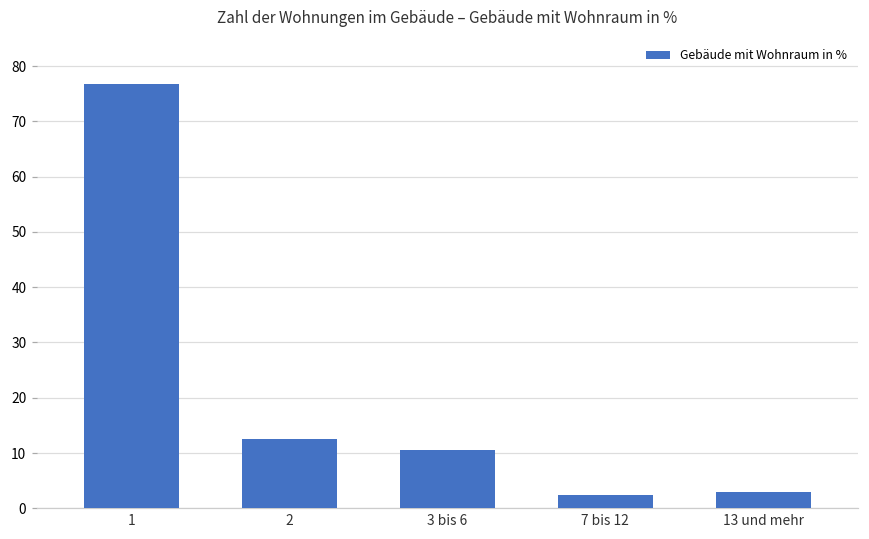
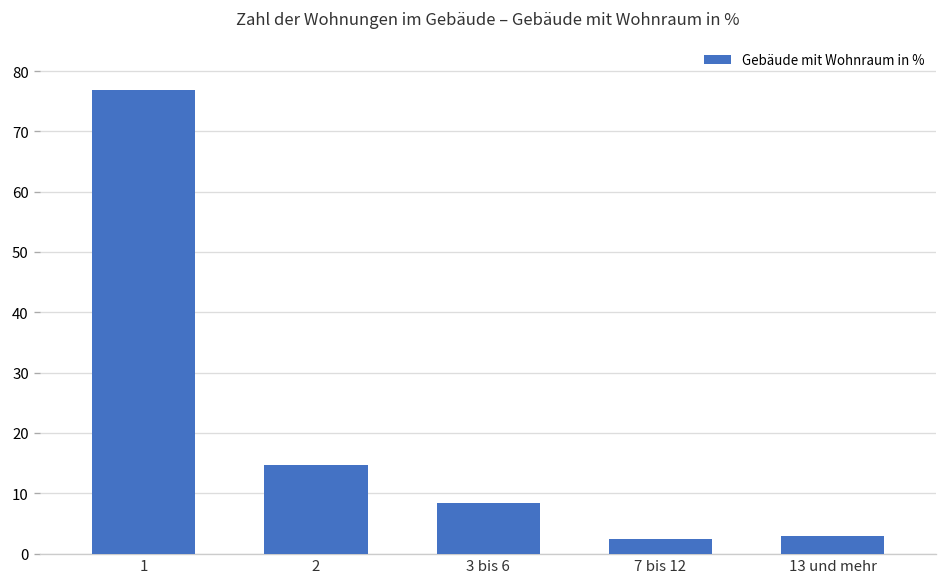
2: 13 -> 15
3 bis 6: 11 -> 8
